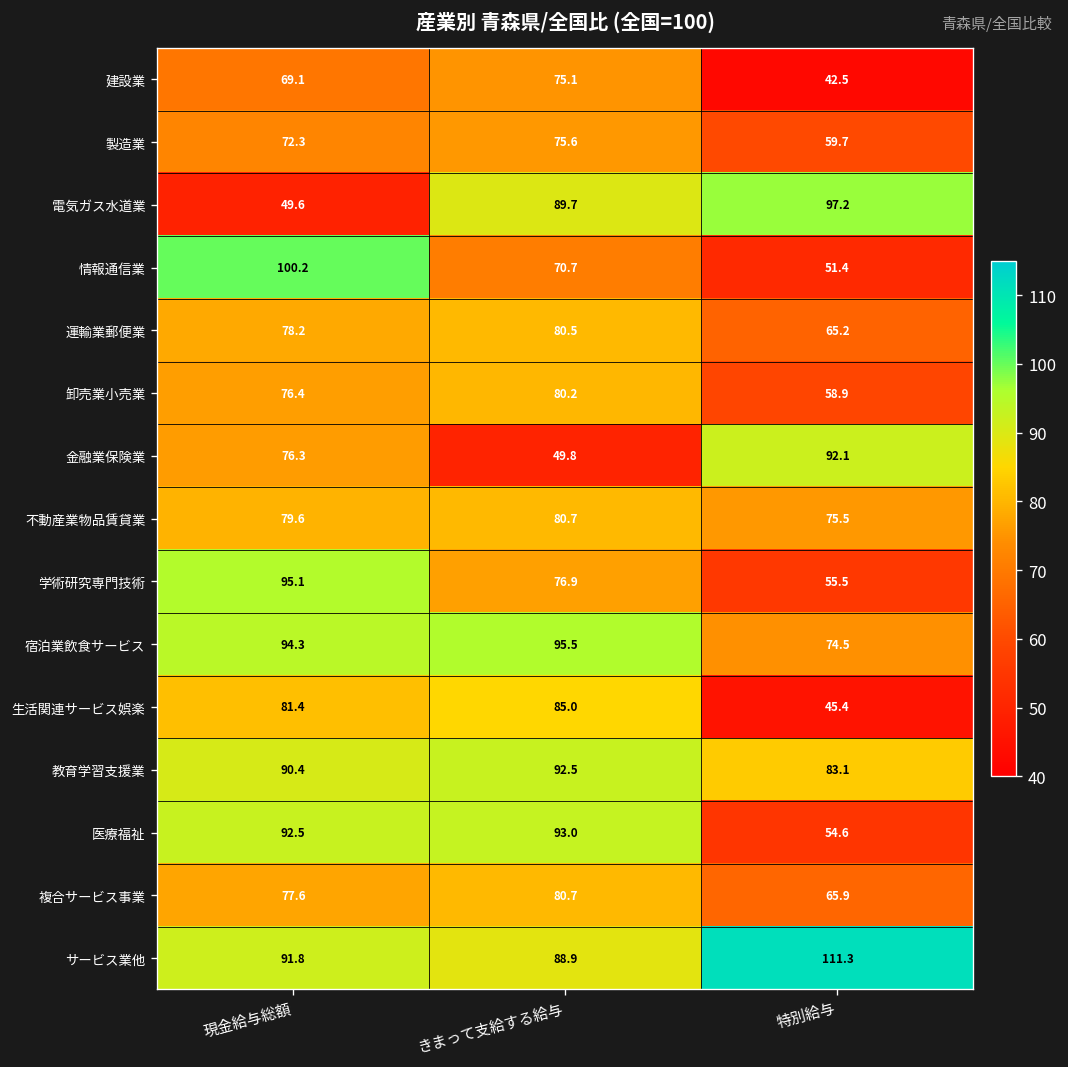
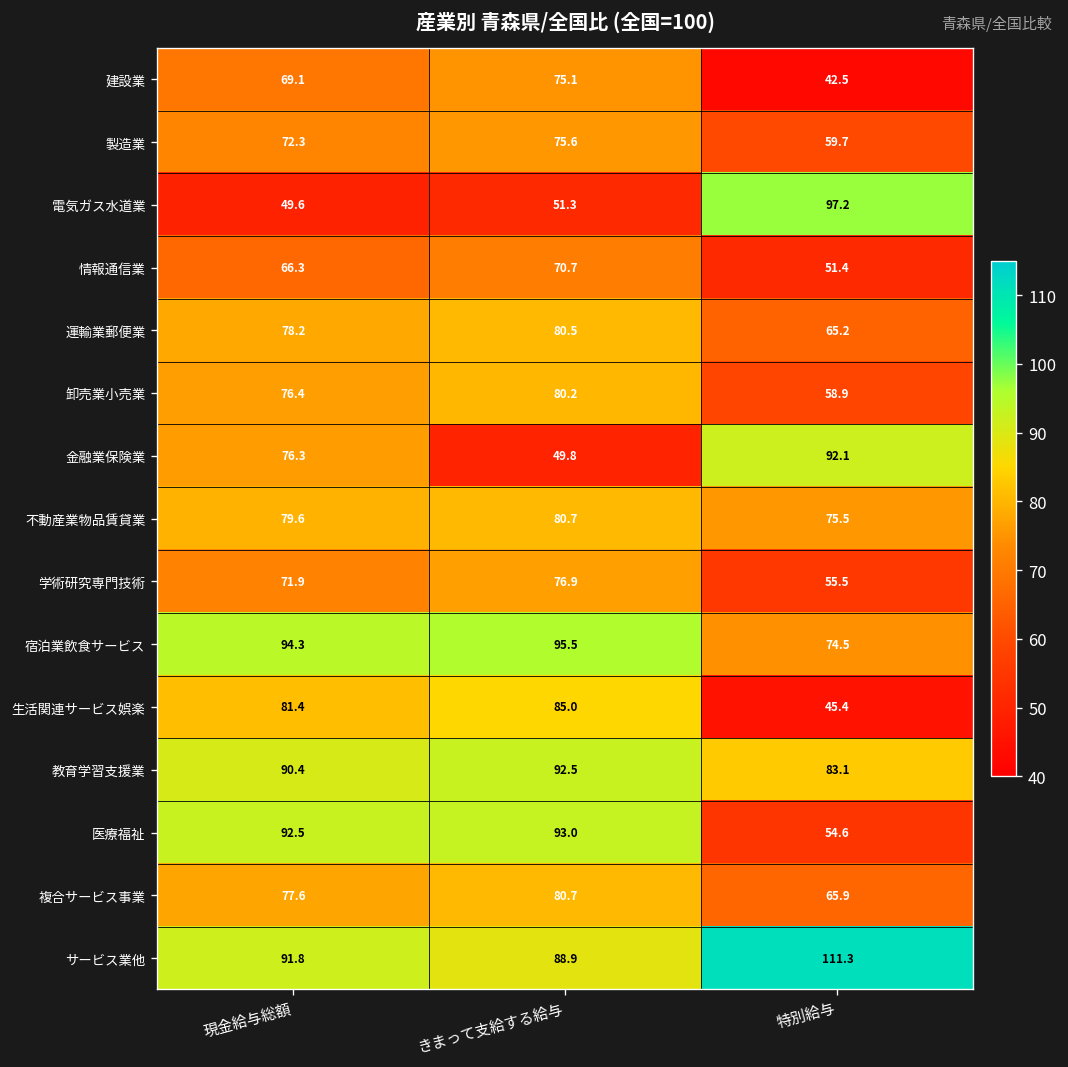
電気ガス水道業, きまって支給する給与: 89.7 -> 51.3
情報通信業, 現金給与総額: 100.2 -> 66.3
学術研究専門技術, 現金給与総額: 95.1 -> 71.9
